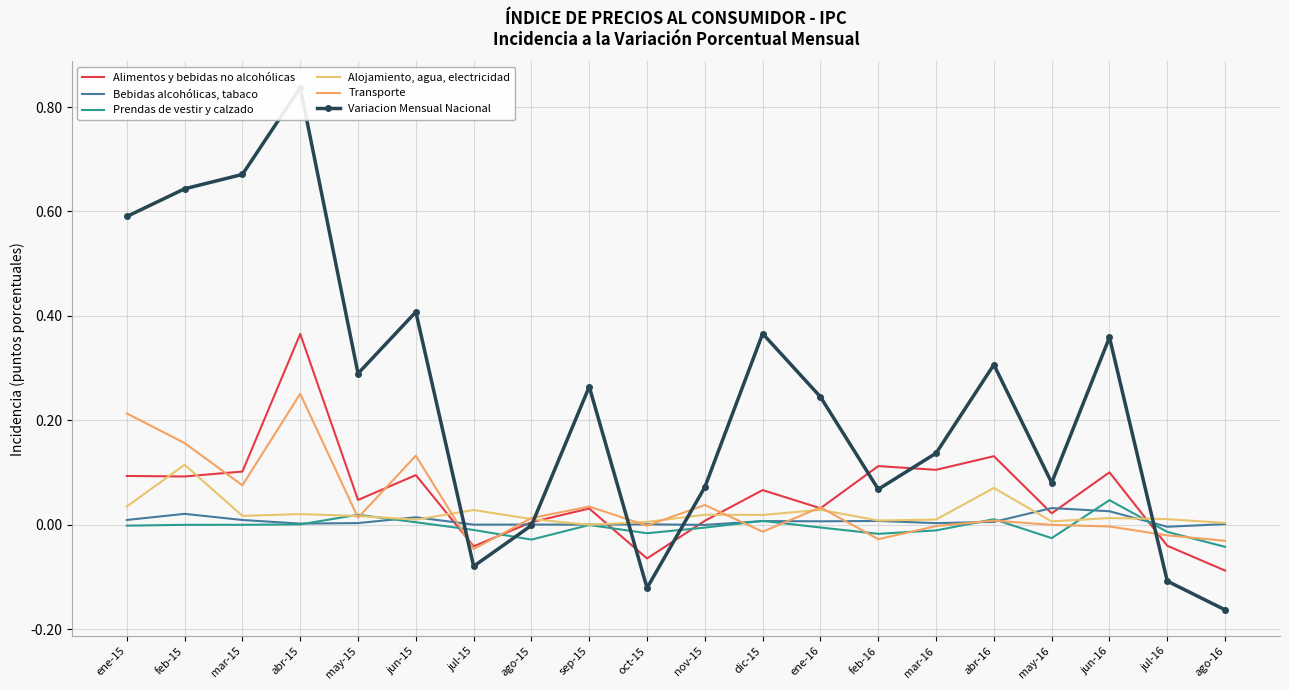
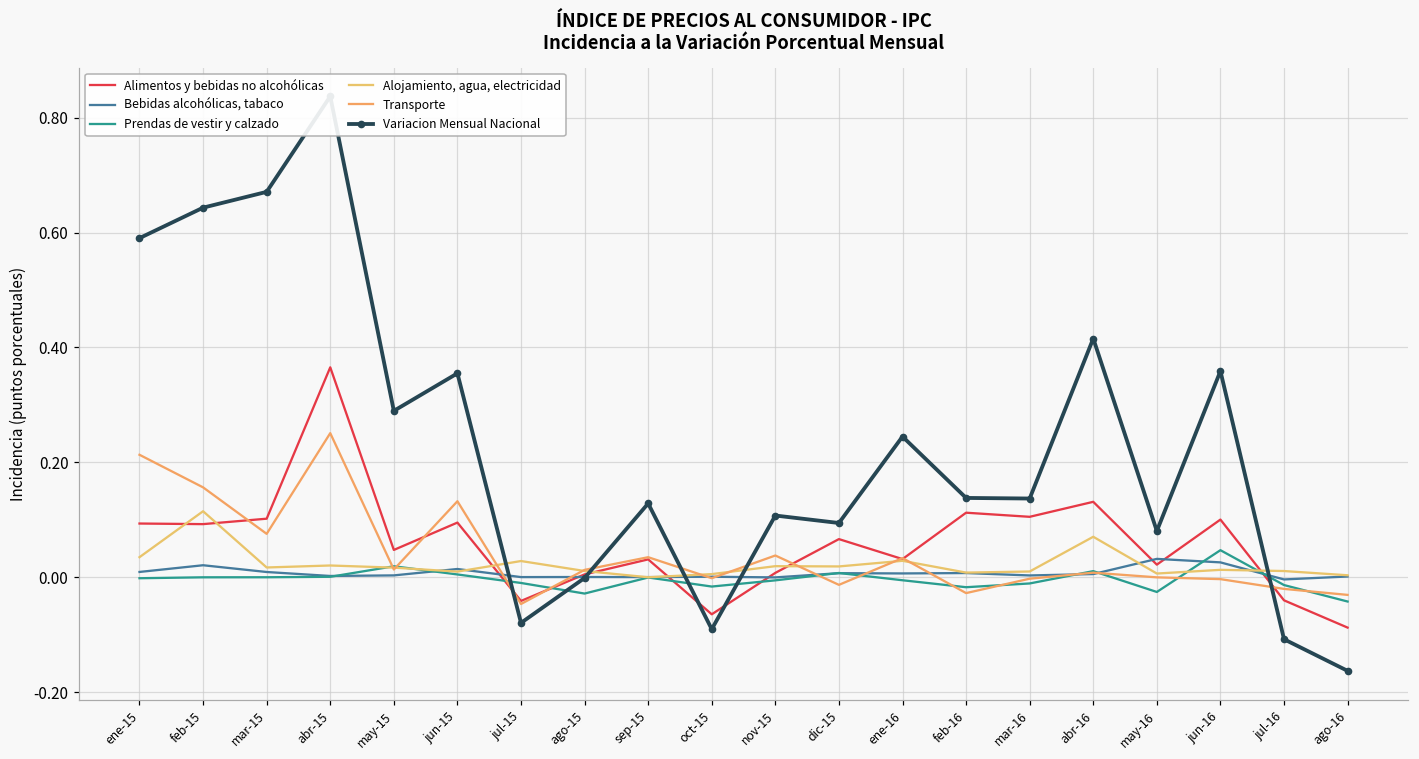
Variacion Mensual Nacional, jun-15: 0.41 -> 0.35
Variacion Mensual Nacional, sep-15: 0.26 -> 0.13
Variacion Mensual Nacional, oct-15: -0.12 -> -0.09
Variacion Mensual Nacional, nov-15: 0.07 -> 0.11
Variacion Mensual Nacional, dic-15: 0.37 -> 0.09
Variacion Mensual Nacional, feb-16: 0.07 -> 0.14
Variacion Mensual Nacional, abr-16: 0.31 -> 0.42
